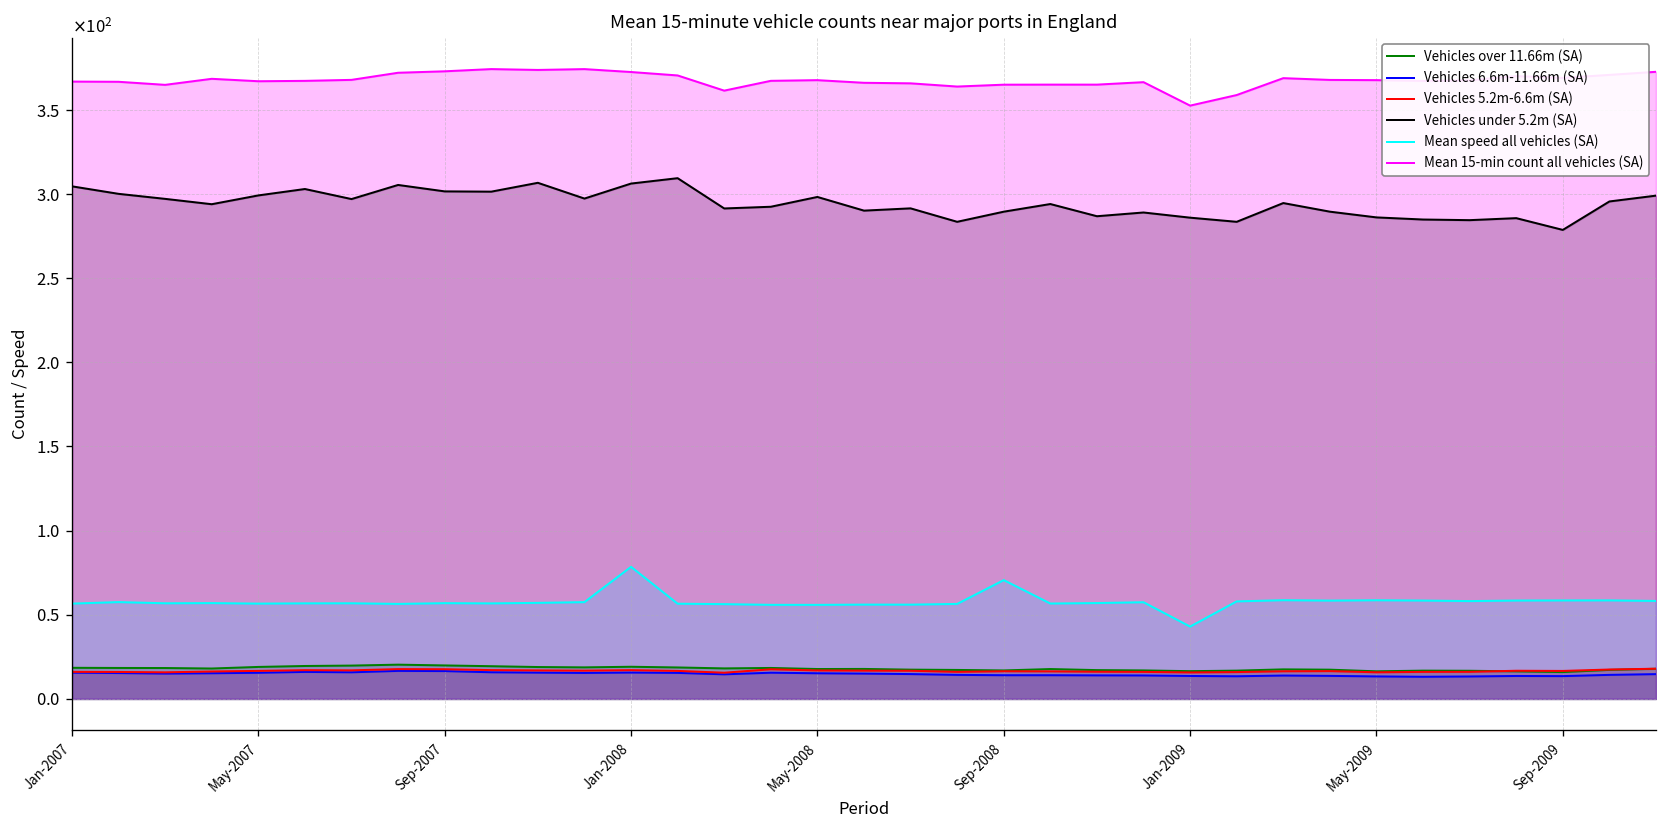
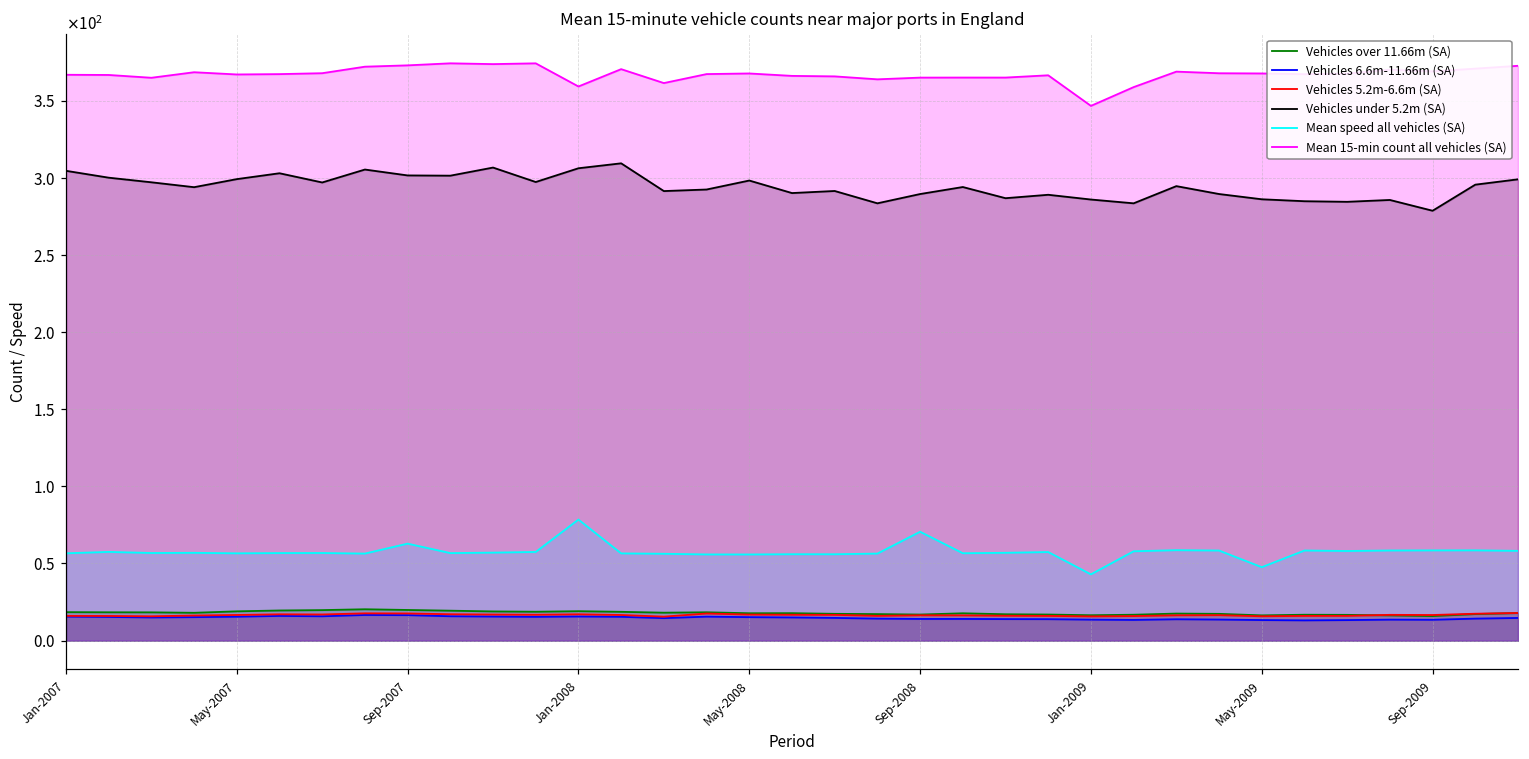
Mean speed all vehicles (SA), Sep-2007: 57 -> 63
Mean 15-min count all vehicles (SA), Jan-2008: 373 -> 359
Mean 15-min count all vehicles (SA), Jan-2009: 353 -> 347
Mean speed all vehicles (SA), May-2009: 59 -> 48
